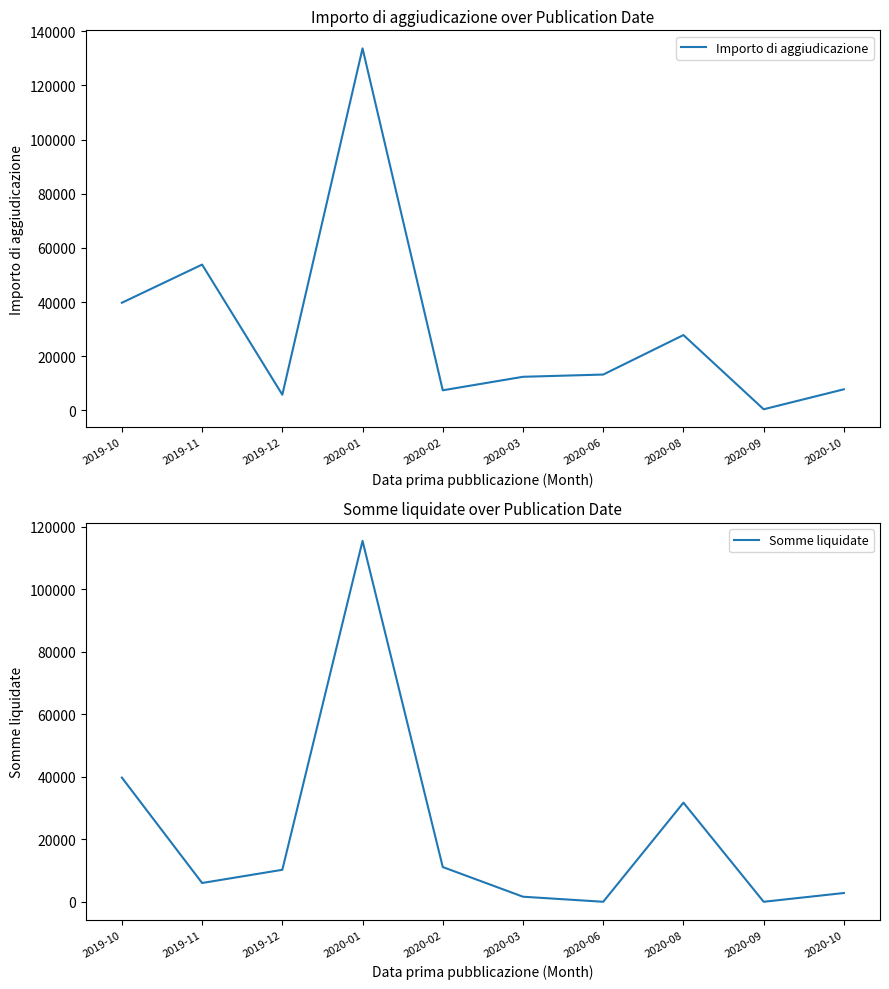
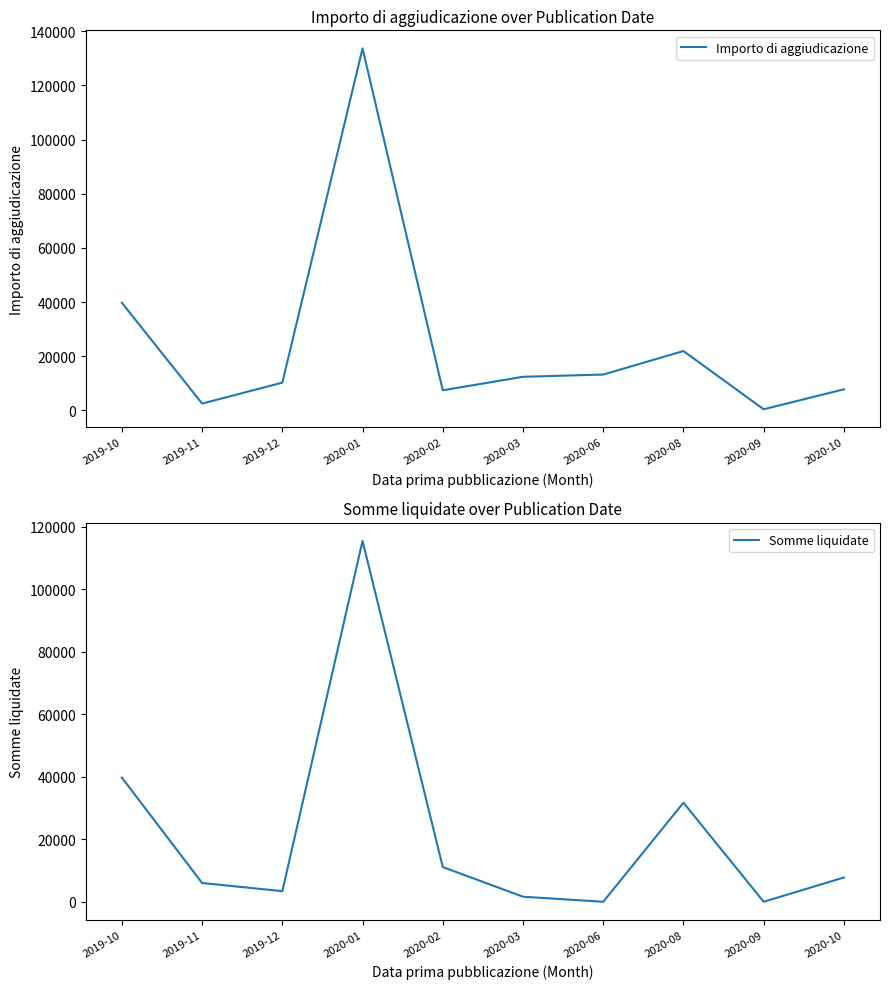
Importo di aggiudicazione over Publication Date, 2019-11: 54000 -> 3000
Importo di aggiudicazione over Publication Date, 2019-12: 6000 -> 10000
Importo di aggiudicazione over Publication Date, 2020-08: 28000 -> 22000
Somme liquidate over Publication Date, 2019-12: 10000 -> 3000
Somme liquidate over Publication Date, 2020-10: 3000 -> 8000
